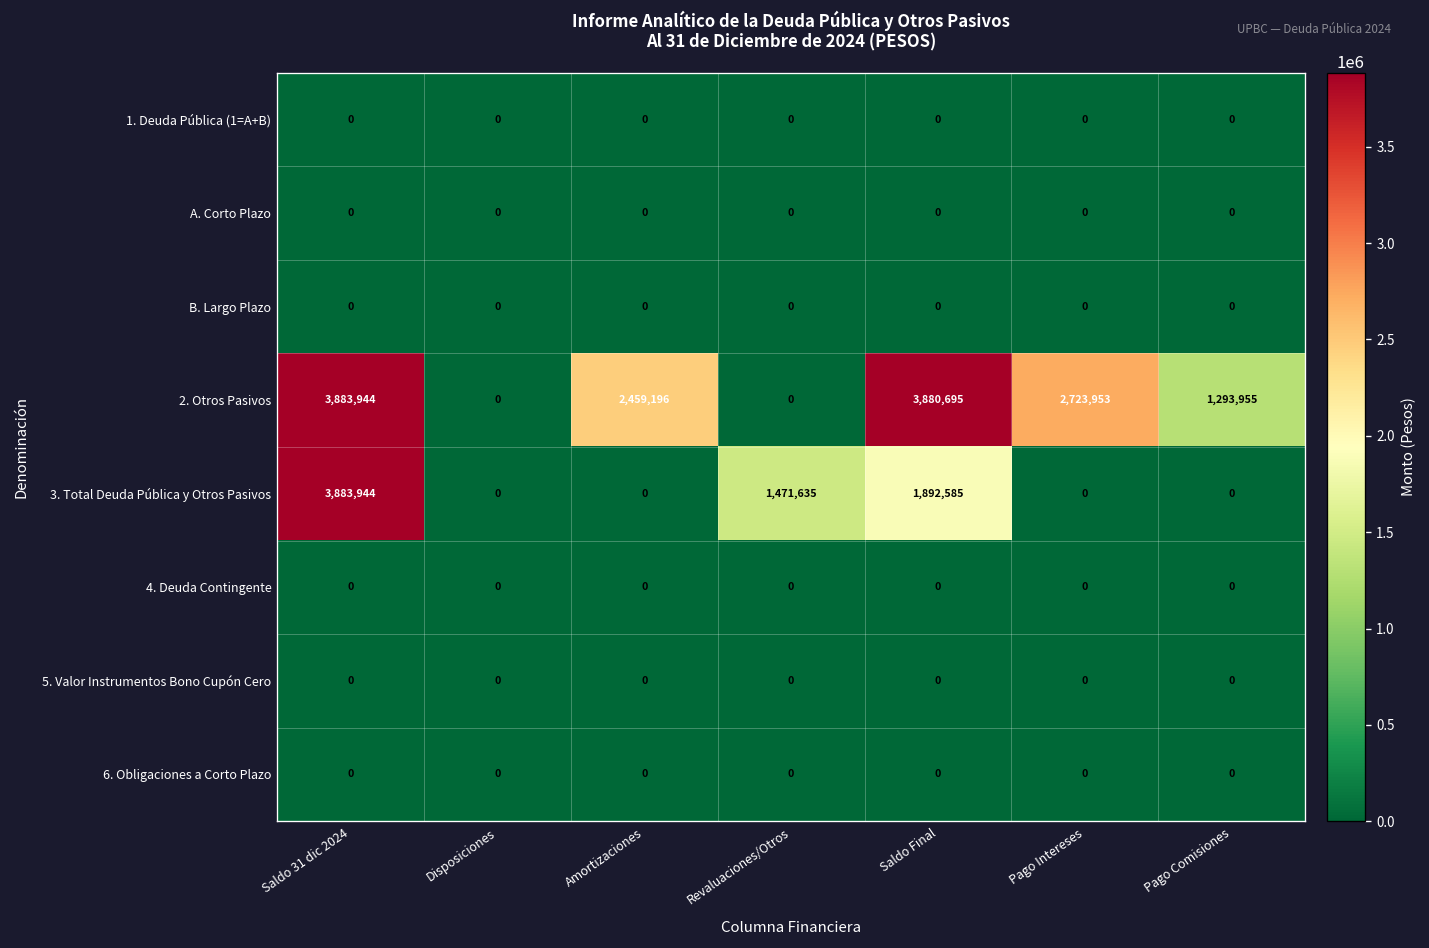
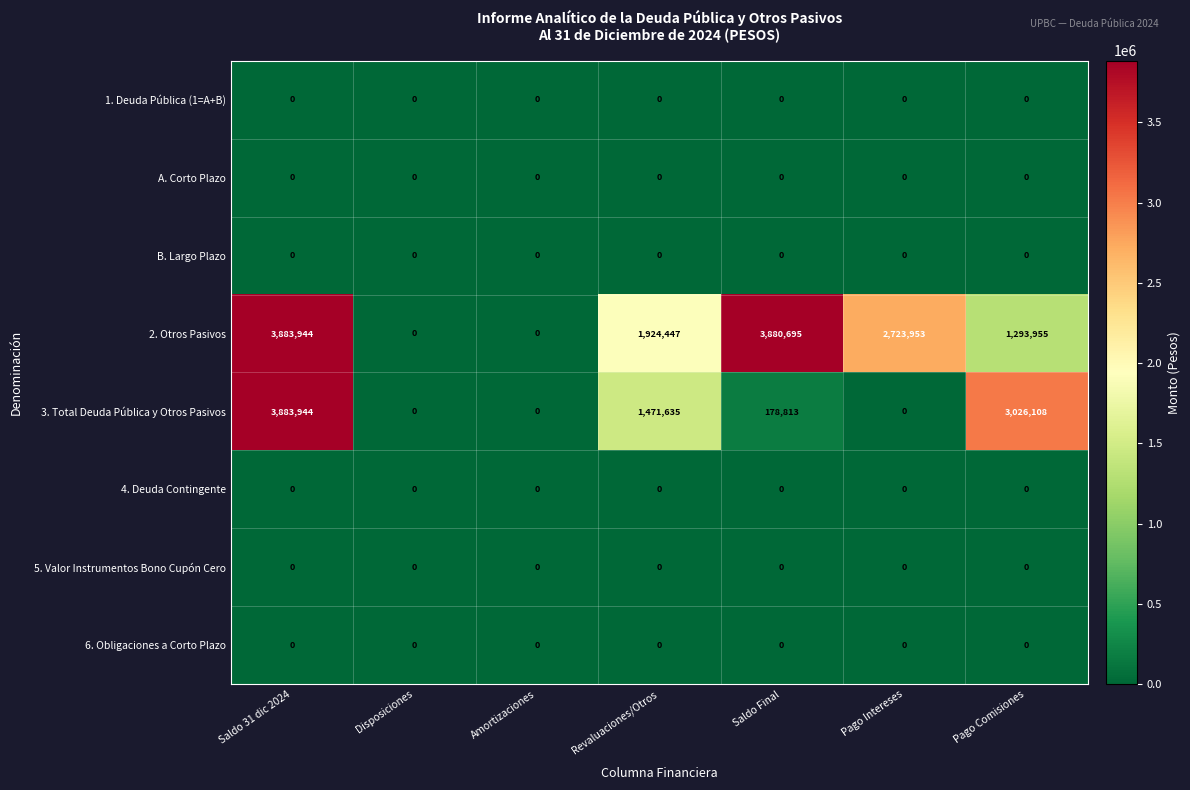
2. Otros Pasivos, Amortizaciones: 2,459,196 -> 0
2. Otros Pasivos, Revaluaciones/Otros: 0 -> 1,924,447
3. Total Deuda Pública y Otros Pasivos, Saldo Final: 1,892,585 -> 178,813
3. Total Deuda Pública y Otros Pasivos, Pago Comisiones: 0 -> 3,026,108
